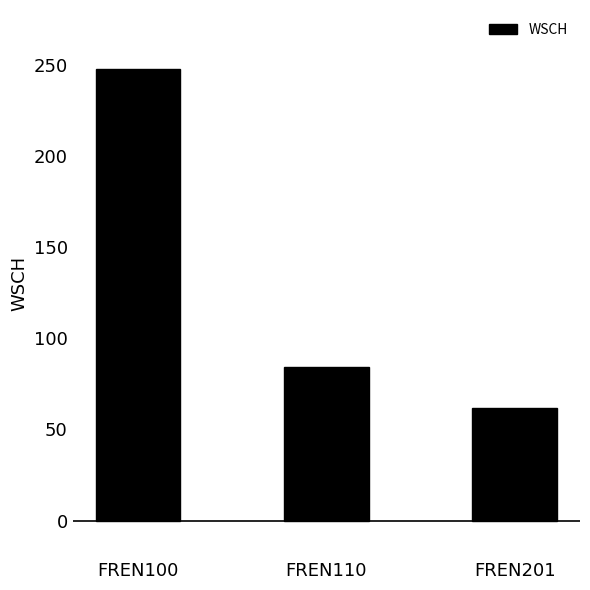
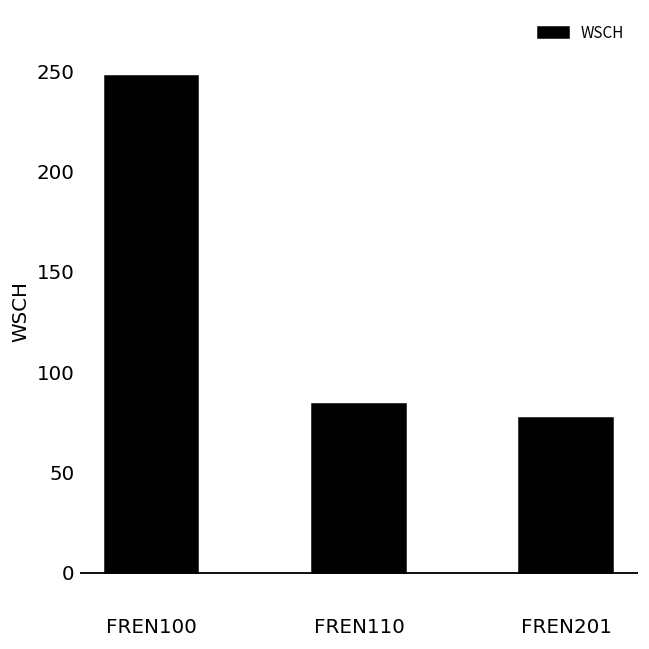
FREN201: 62 -> 77
